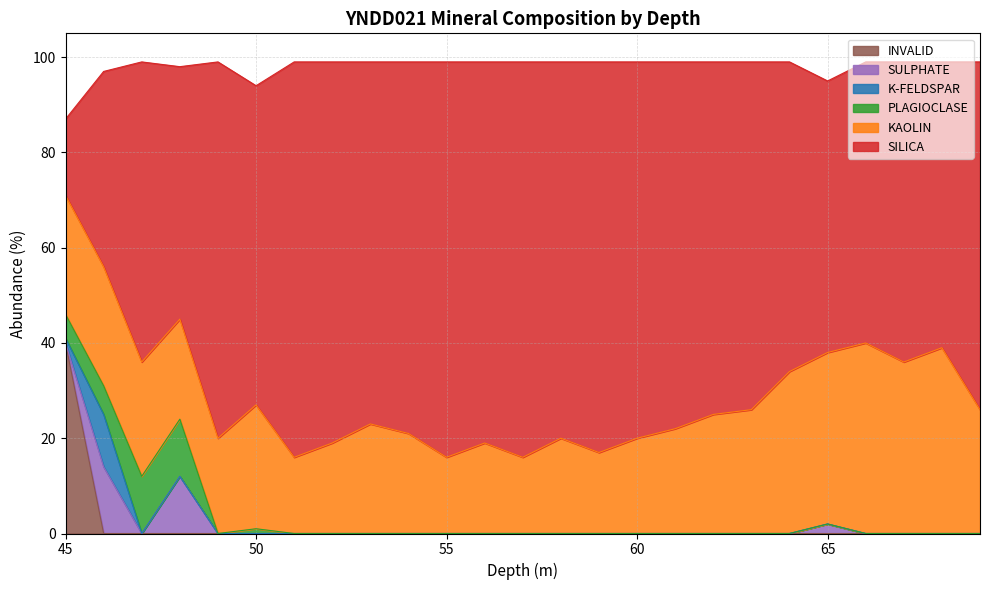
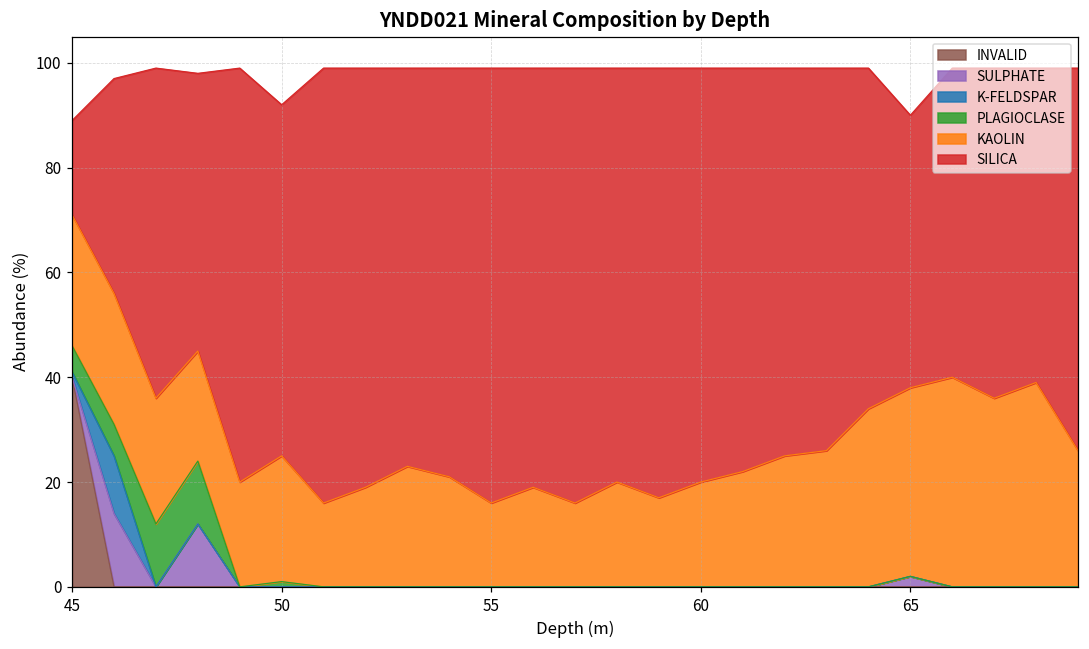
SILICA, 45: 16 -> 18
KAOLIN, 50: 26 -> 24
SILICA, 65: 57 -> 52
